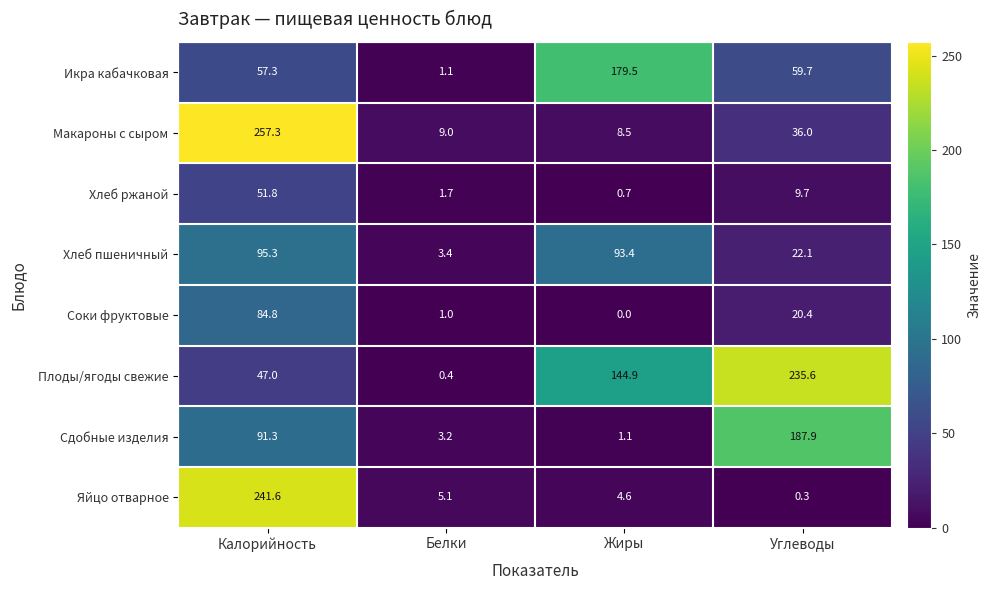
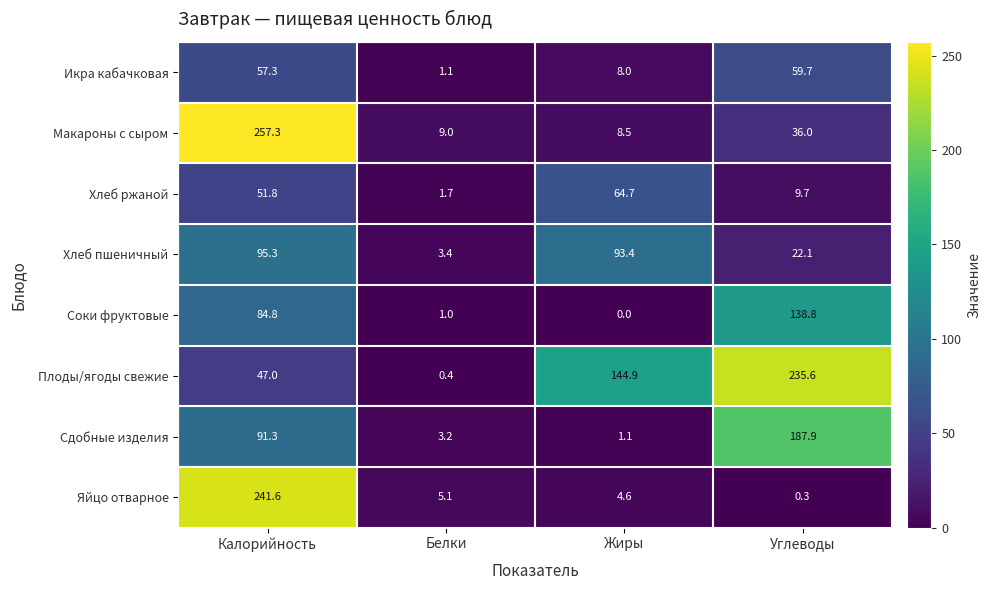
Икра кабачковая, Жиры: 179.5 -> 8.0
Хлеб ржаной, Жиры: 0.7 -> 64.7
Соки фруктовые, Углеводы: 20.4 -> 138.8
